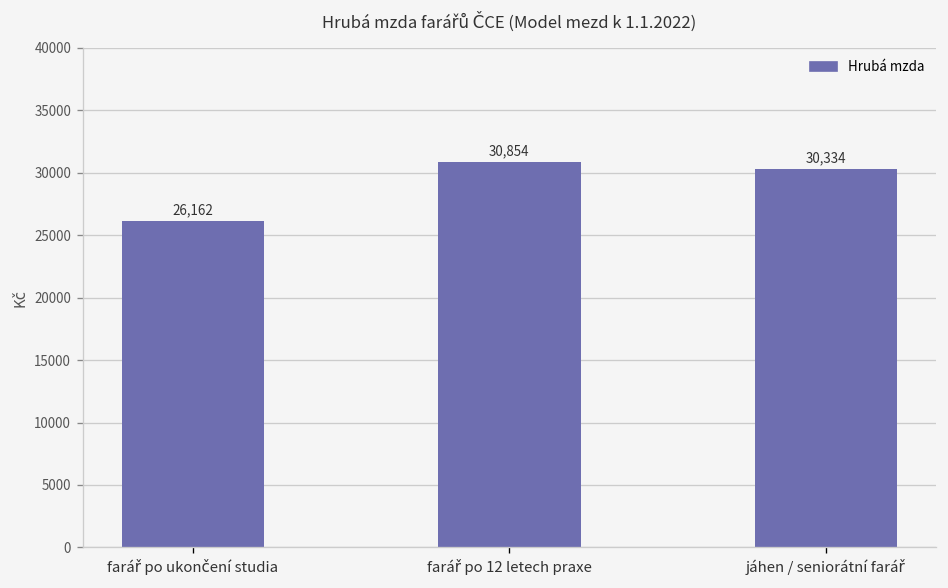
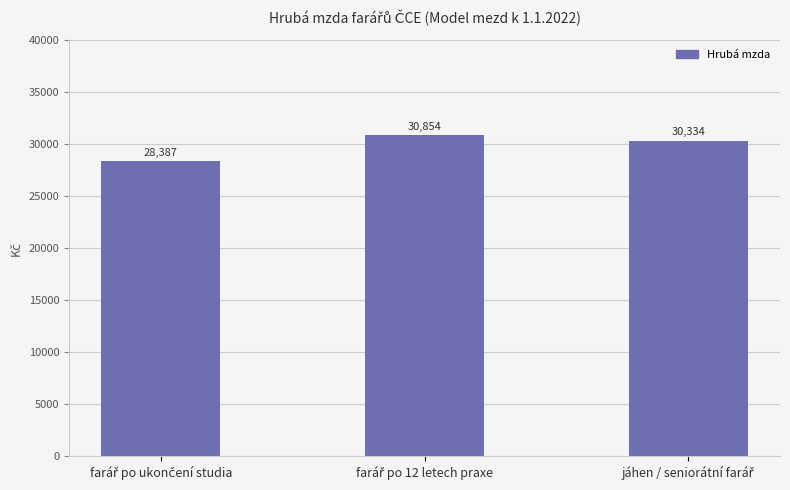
farář po ukončení studia: 26,162 -> 28,387
